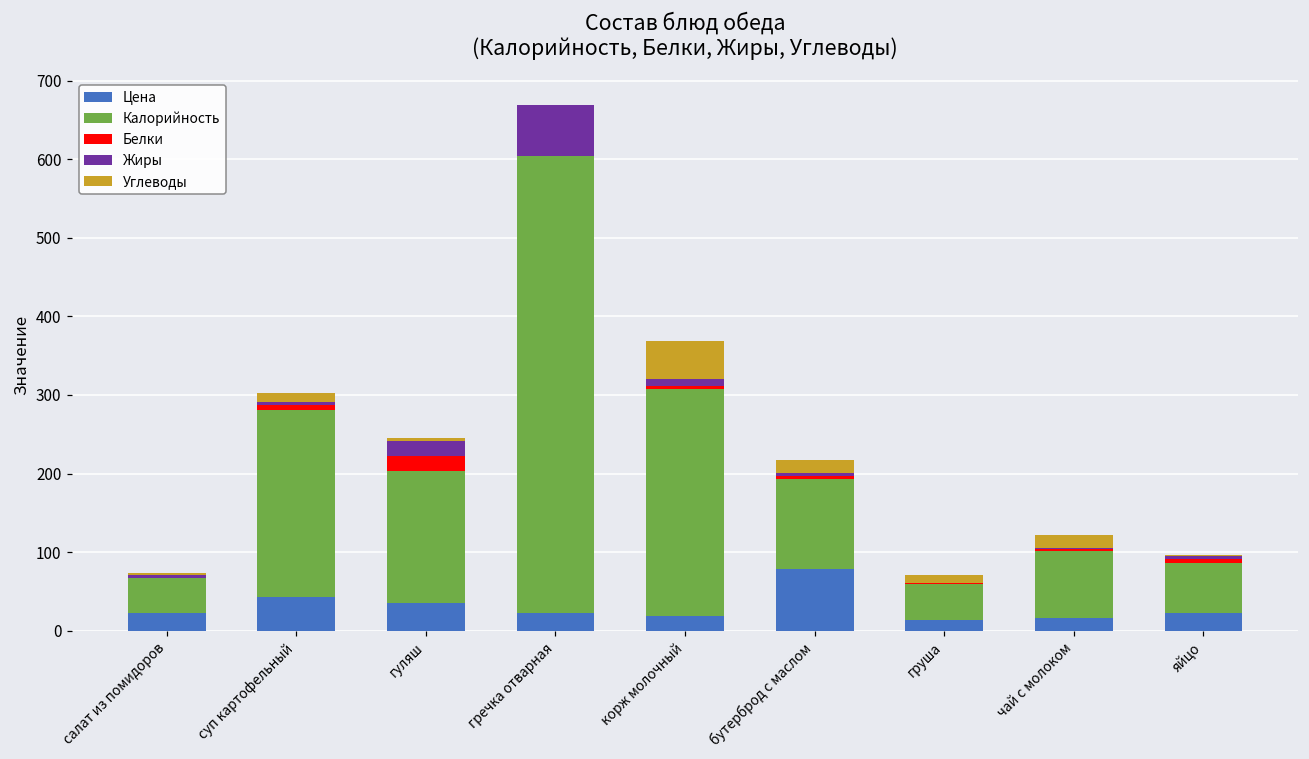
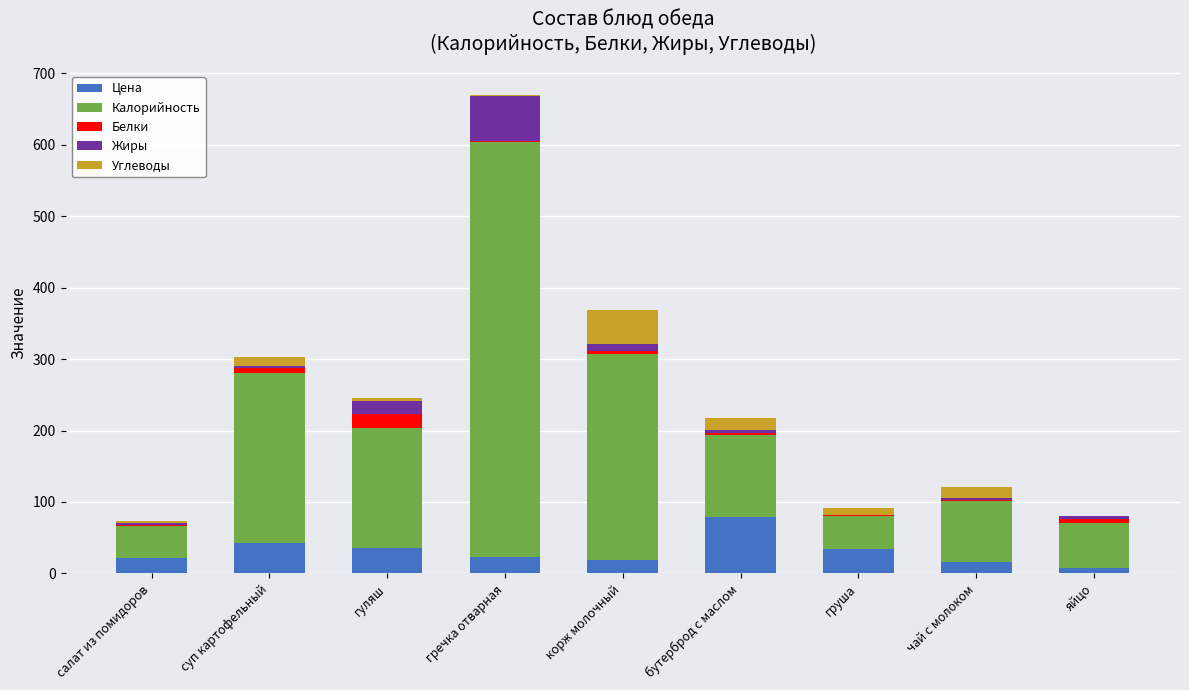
Цена, груша: 10 -> 30
Цена, яйцо: 20 -> 10
